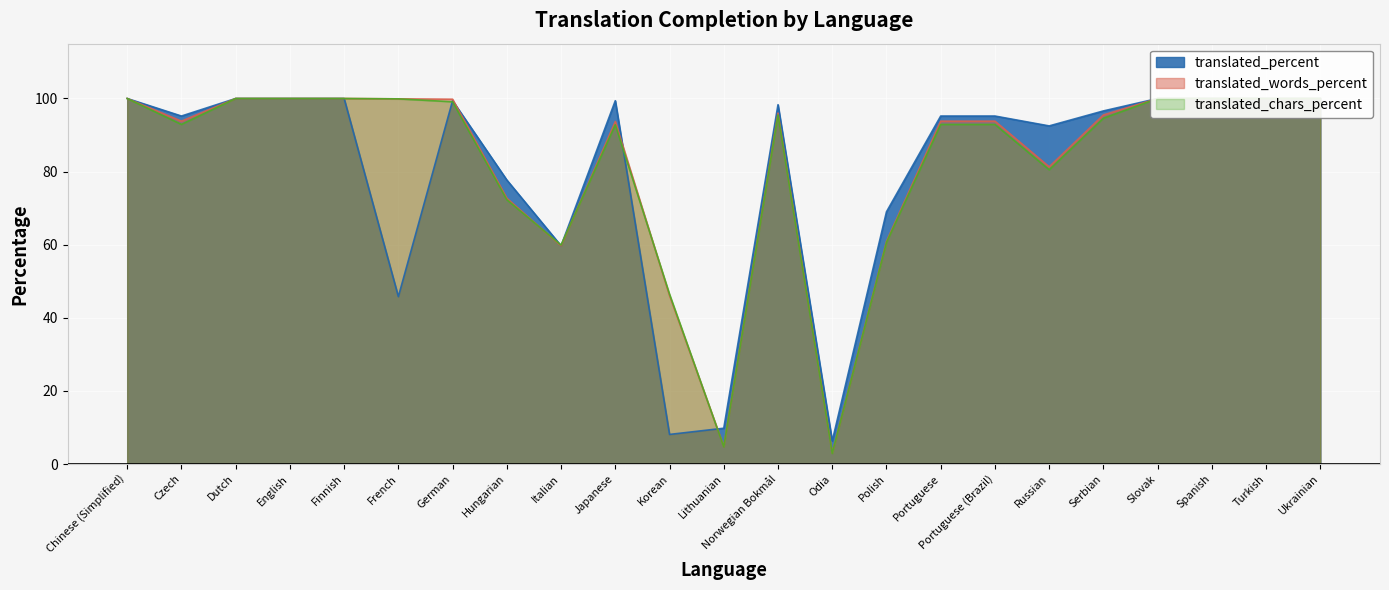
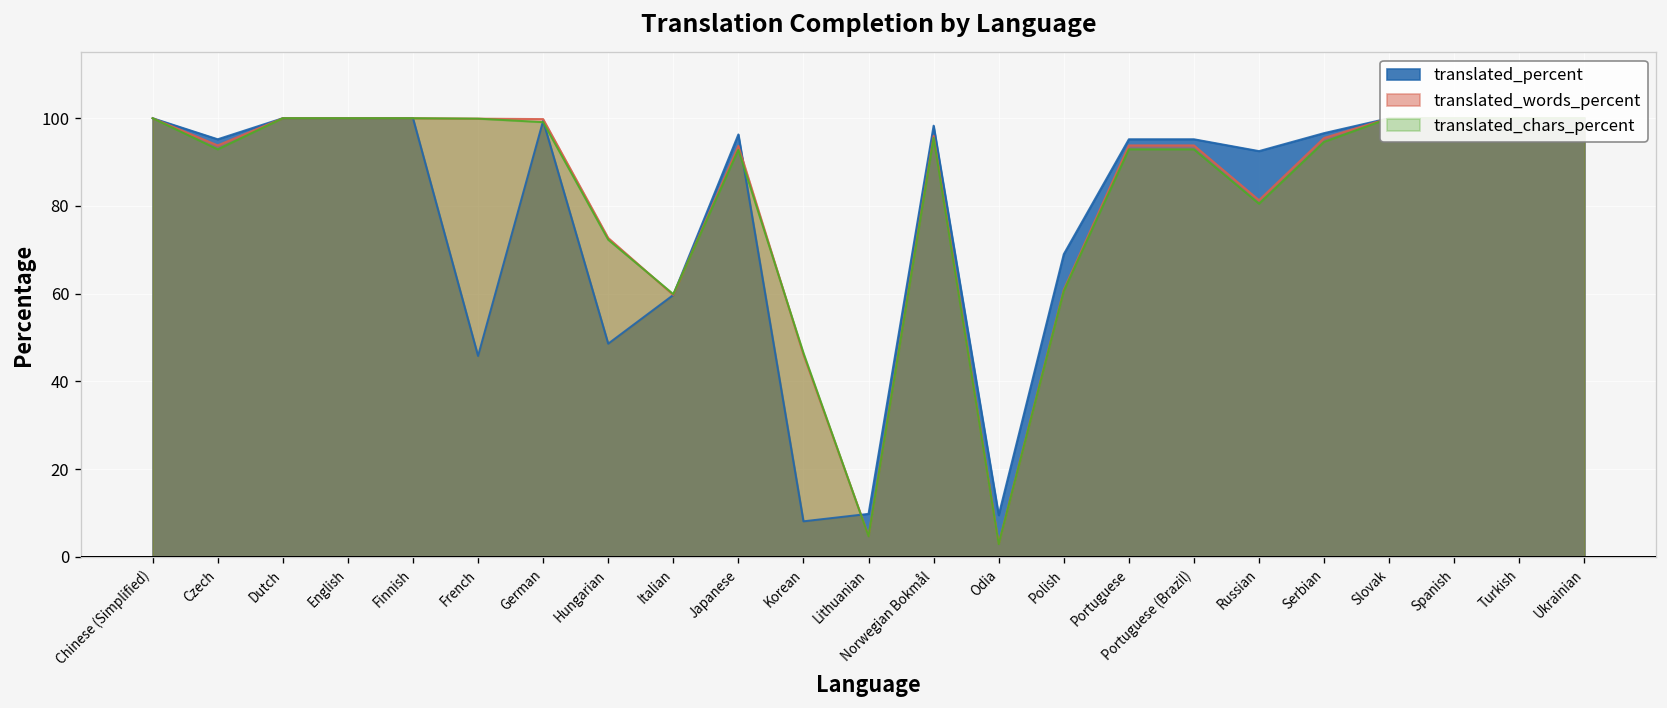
translated_percent, Hungarian: 78 -> 49
translated_percent, Japanese: 99 -> 96
translated_percent, Odia: 6 -> 10
